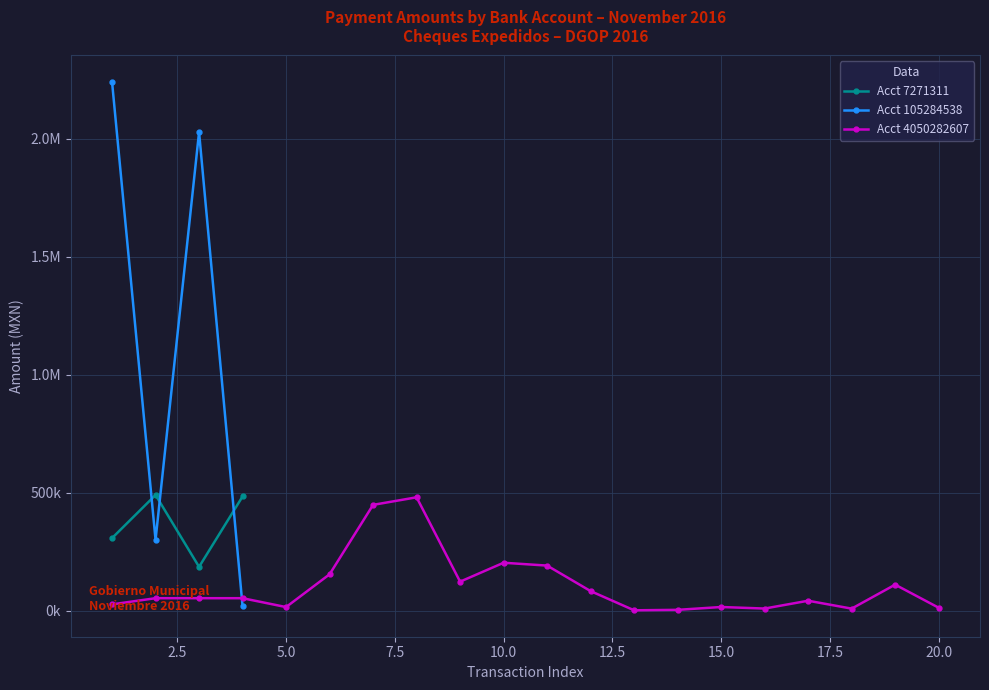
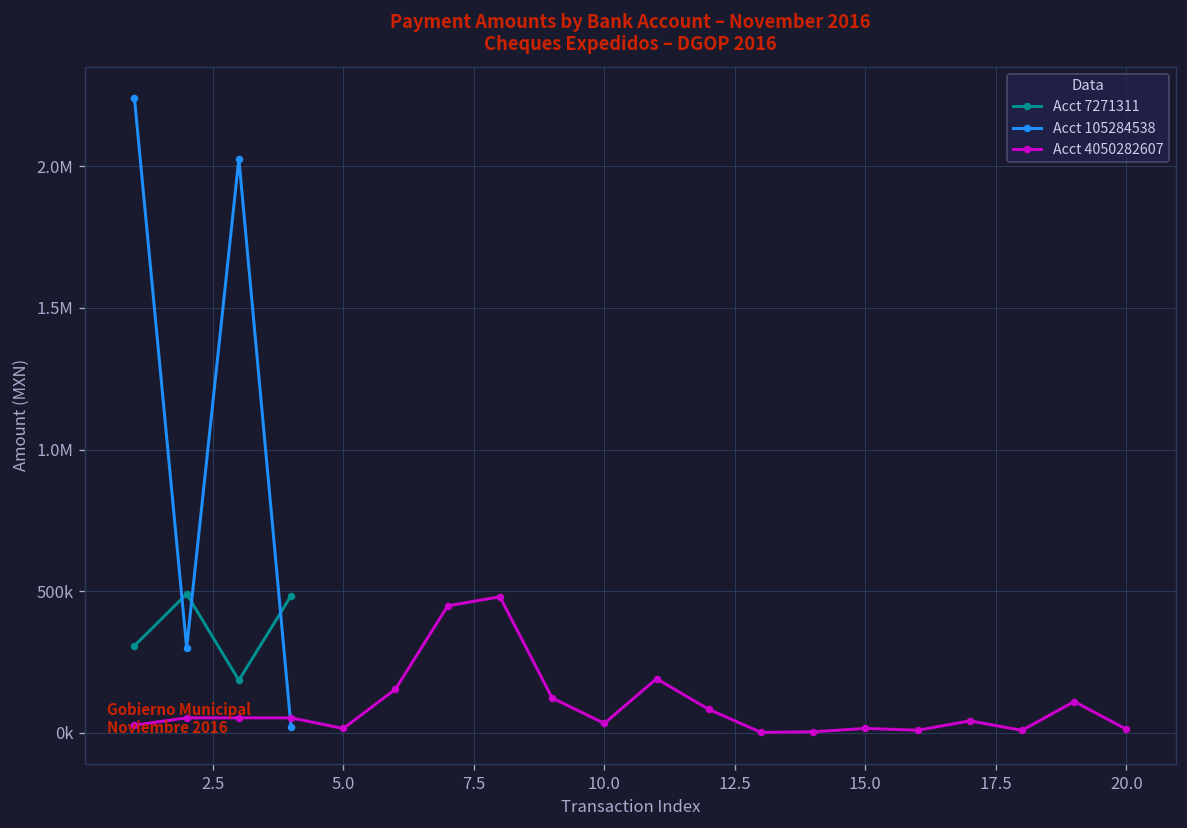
Acct 4050282607, 10.0: 200000 -> 30000
